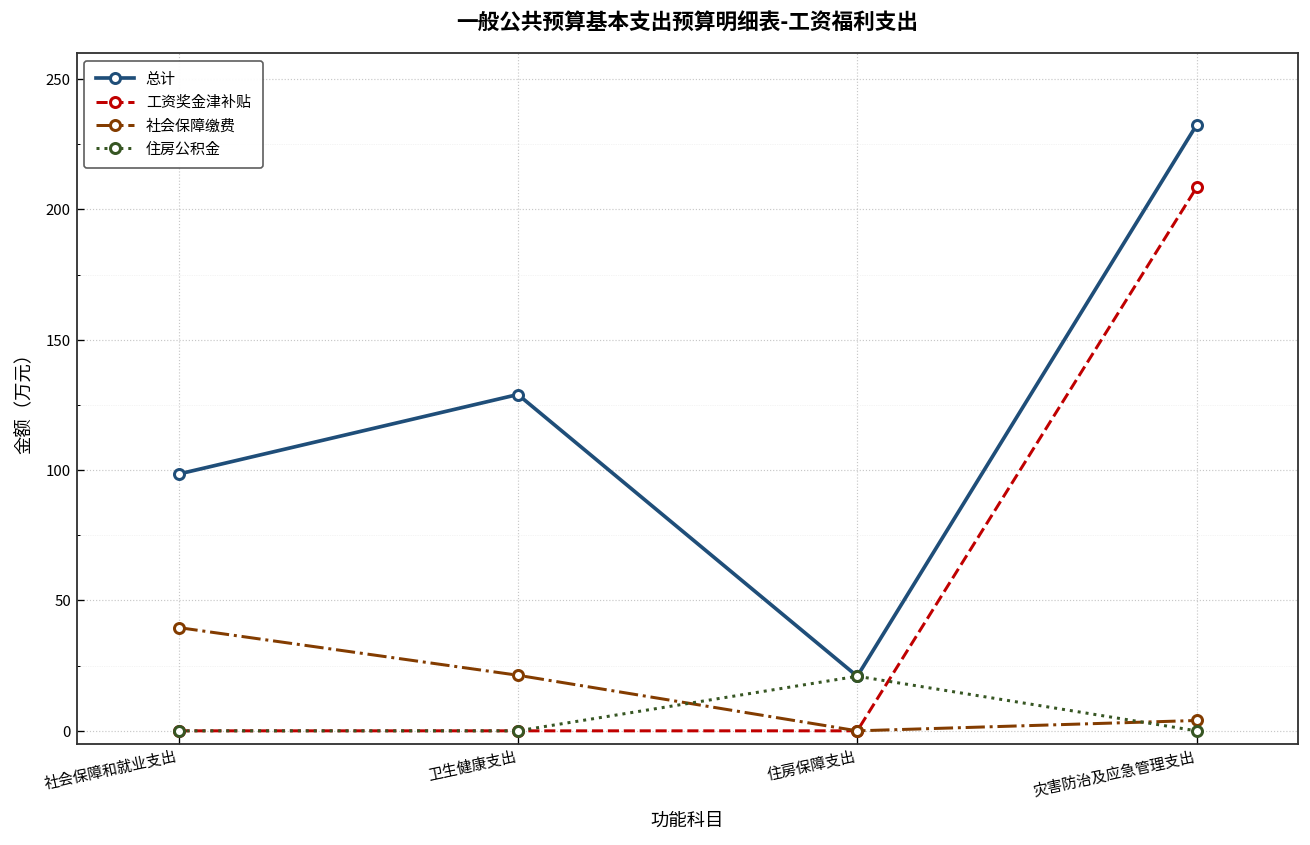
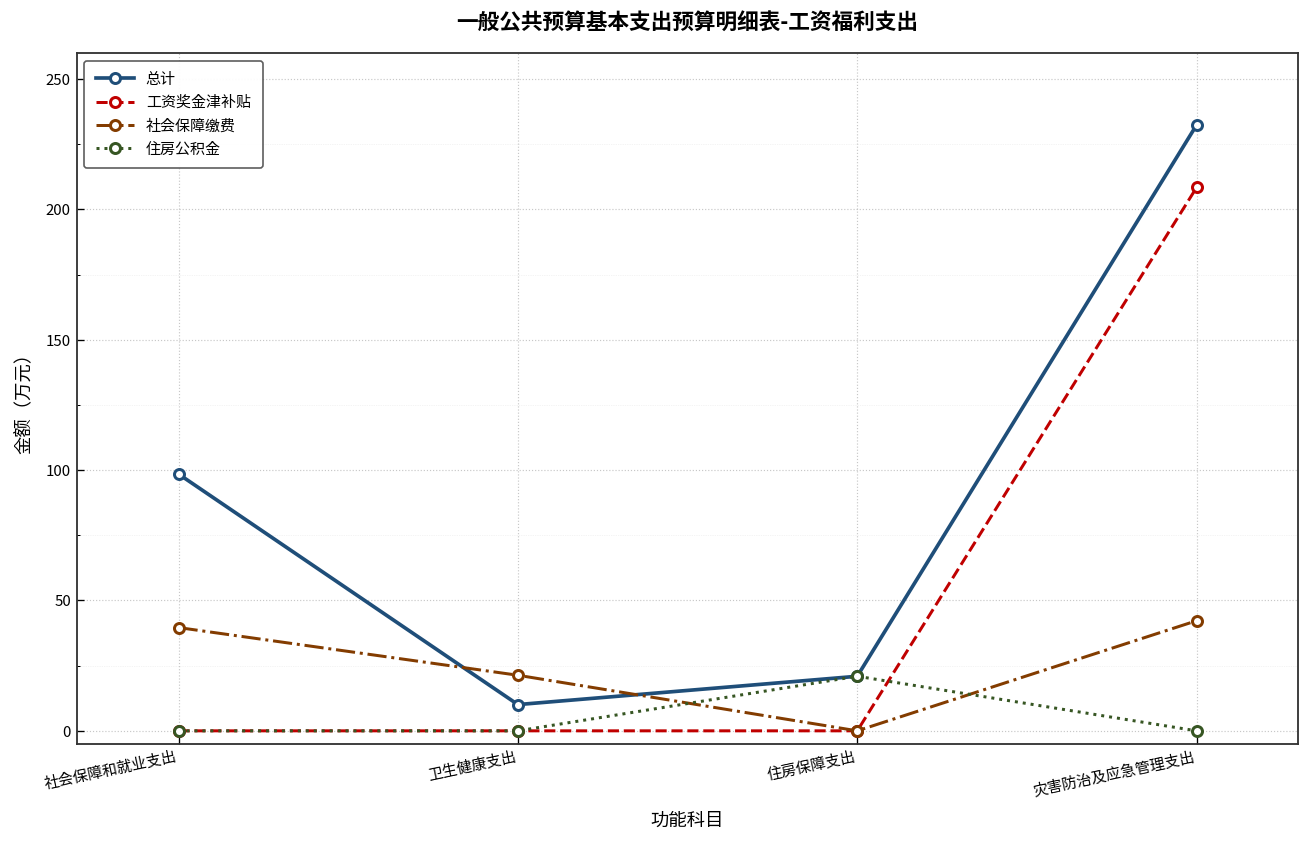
总计, 卫生健康支出: 129 -> 10
社会保障缴费, 灾害防治及应急管理支出: 4 -> 42
